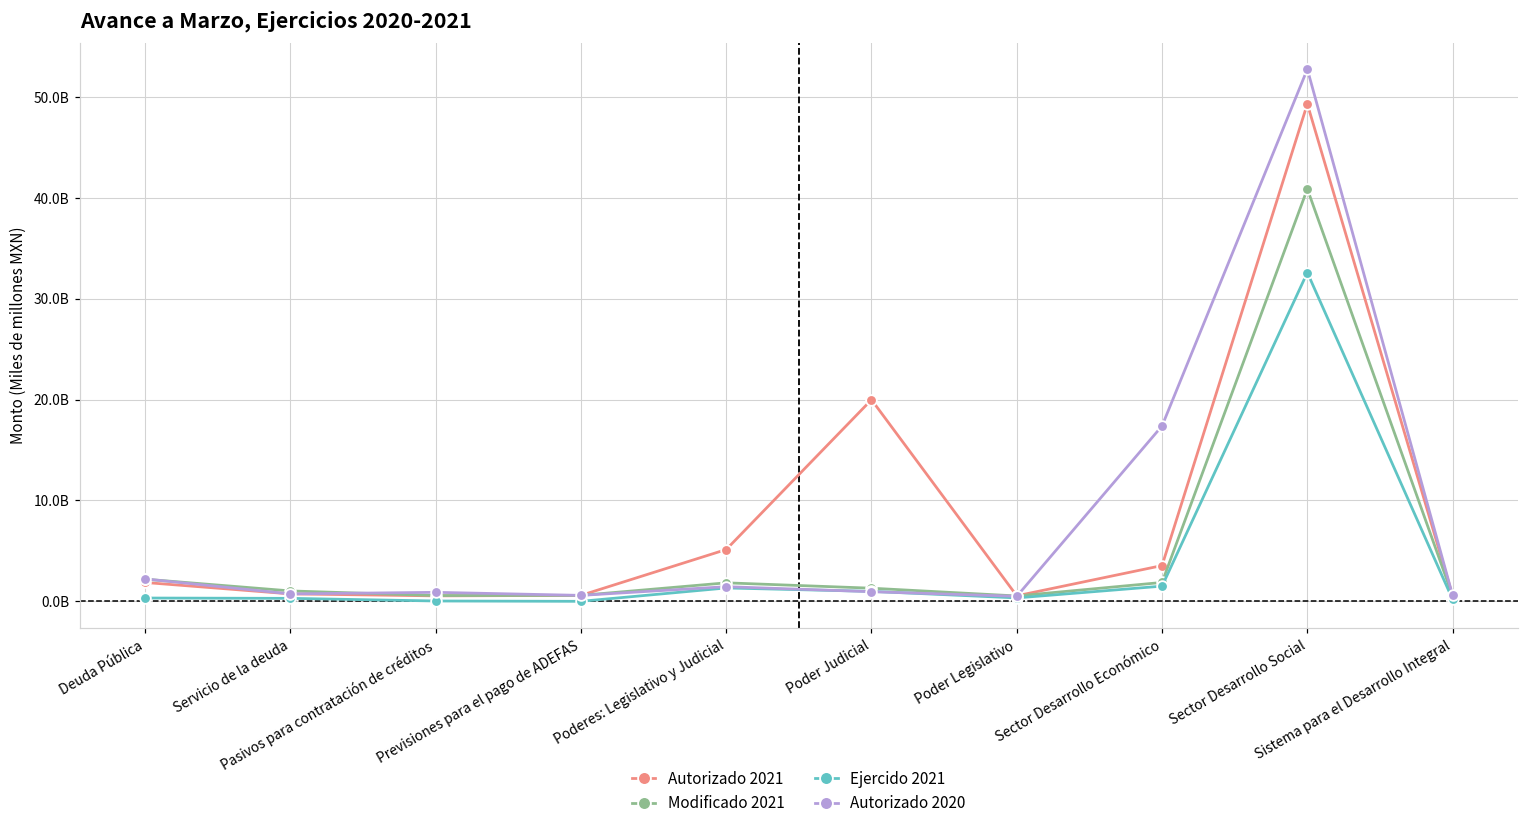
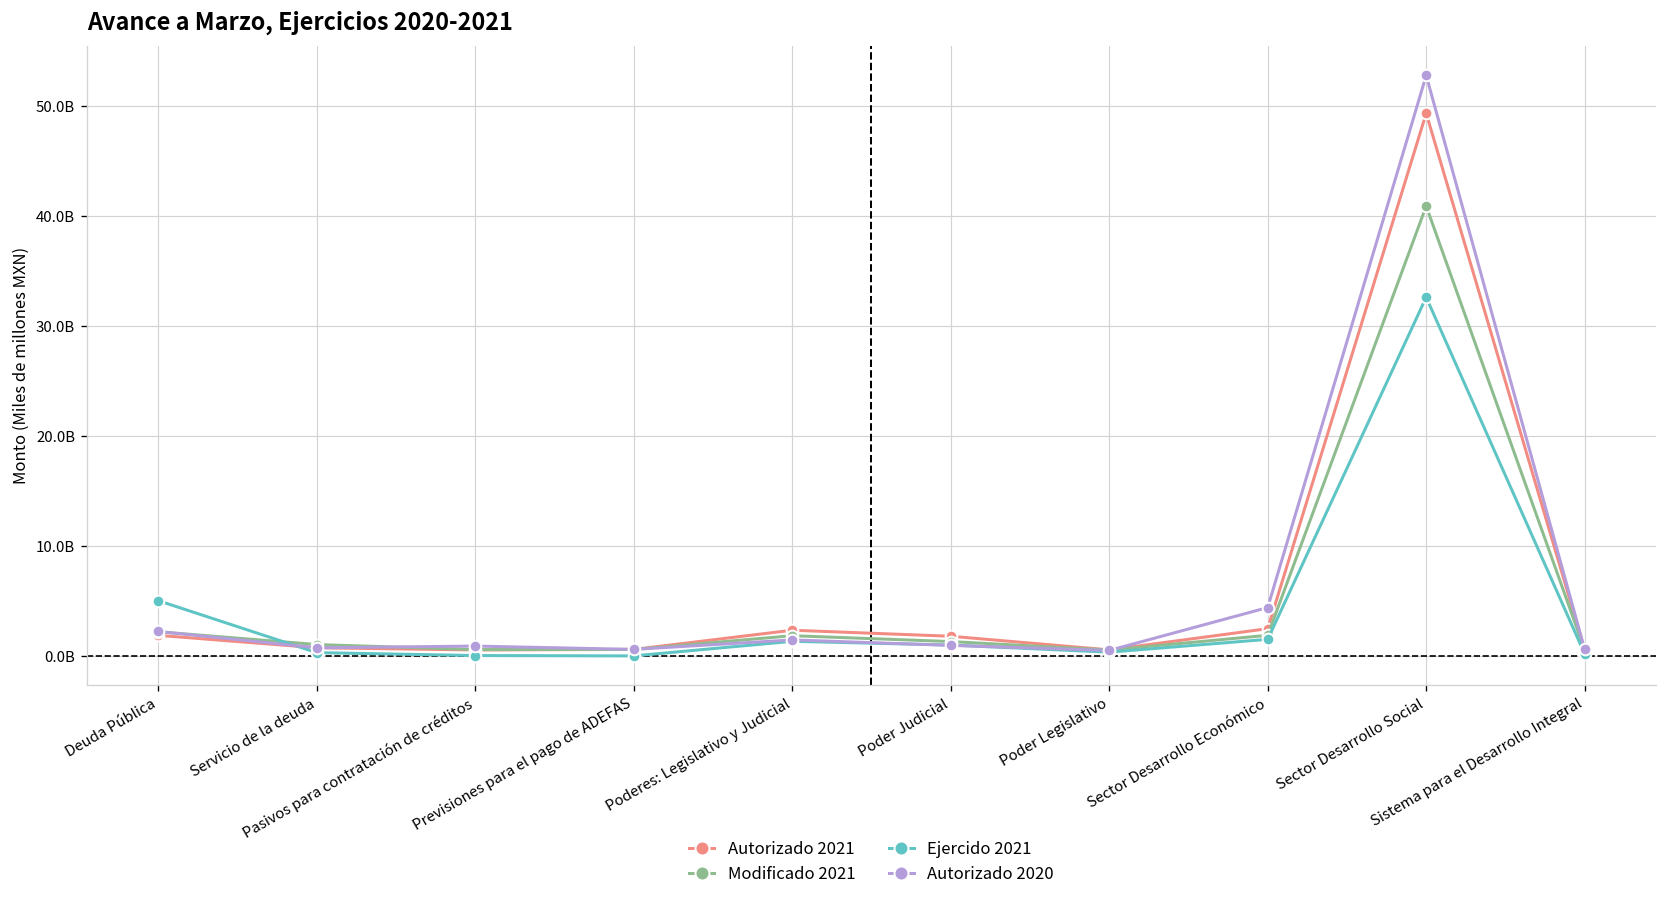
Ejercido 2021, Deuda Pública: 0 -> 5000000000
Autorizado 2021, Poderes: Legislativo y Judicial: 5000000000 -> 2000000000
Autorizado 2021, Poder Judicial: 20000000000 -> 2000000000
Autorizado 2021, Sector Desarrollo Económico: 4000000000 -> 2000000000
Autorizado 2020, Sector Desarrollo Económico: 17000000000 -> 4000000000
